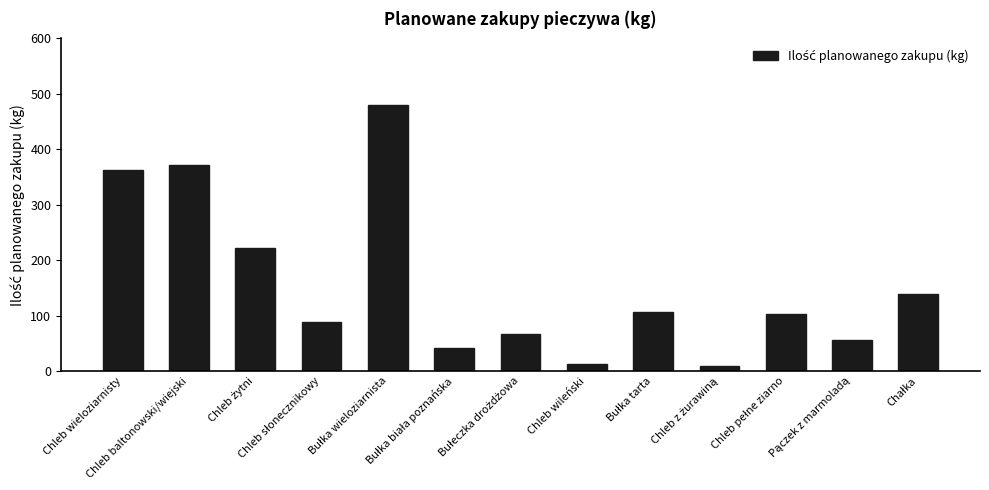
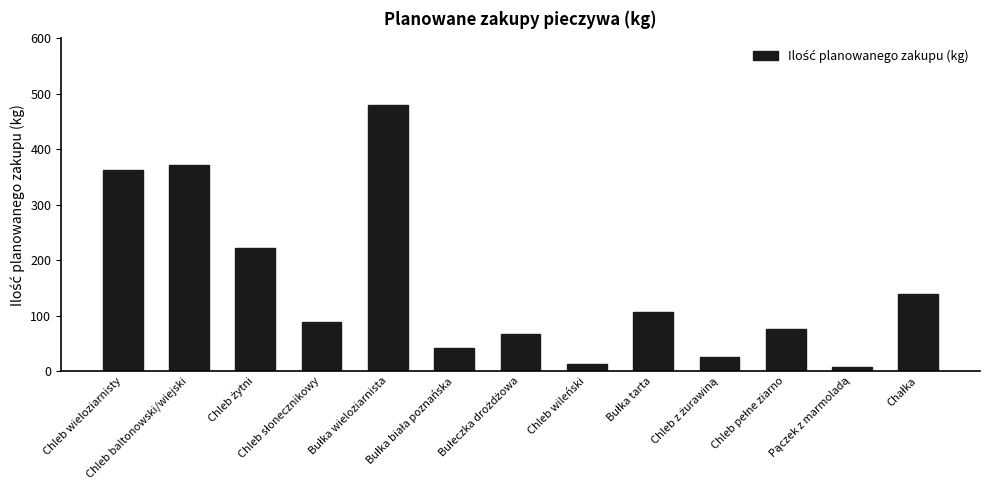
Chleb z żurawiną: 10 -> 30
Chleb pełne ziarno: 100 -> 80
Pączek z marmoladą: 60 -> 10
